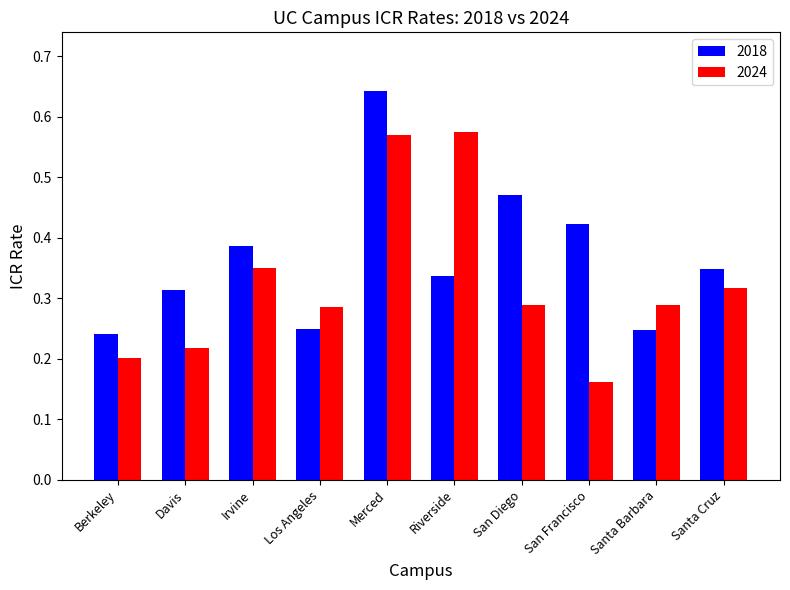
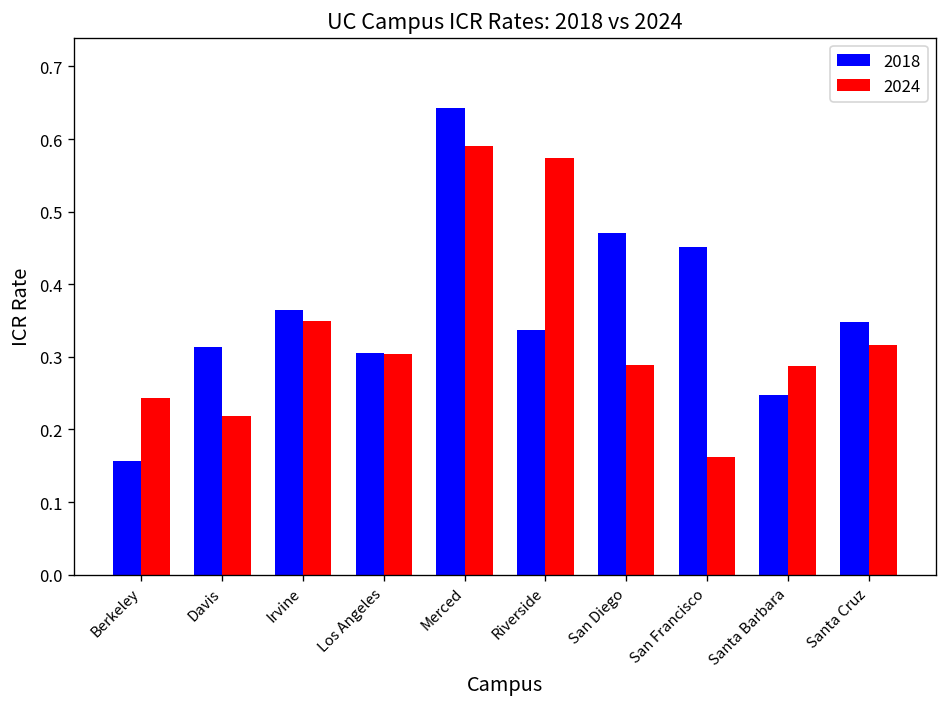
2018, Berkeley: 0.24 -> 0.16
2024, Berkeley: 0.20 -> 0.24
2018, Irvine: 0.39 -> 0.37
2018, Los Angeles: 0.25 -> 0.31
2024, Los Angeles: 0.29 -> 0.30
2024, Merced: 0.57 -> 0.59
2018, San Francisco: 0.42 -> 0.45
